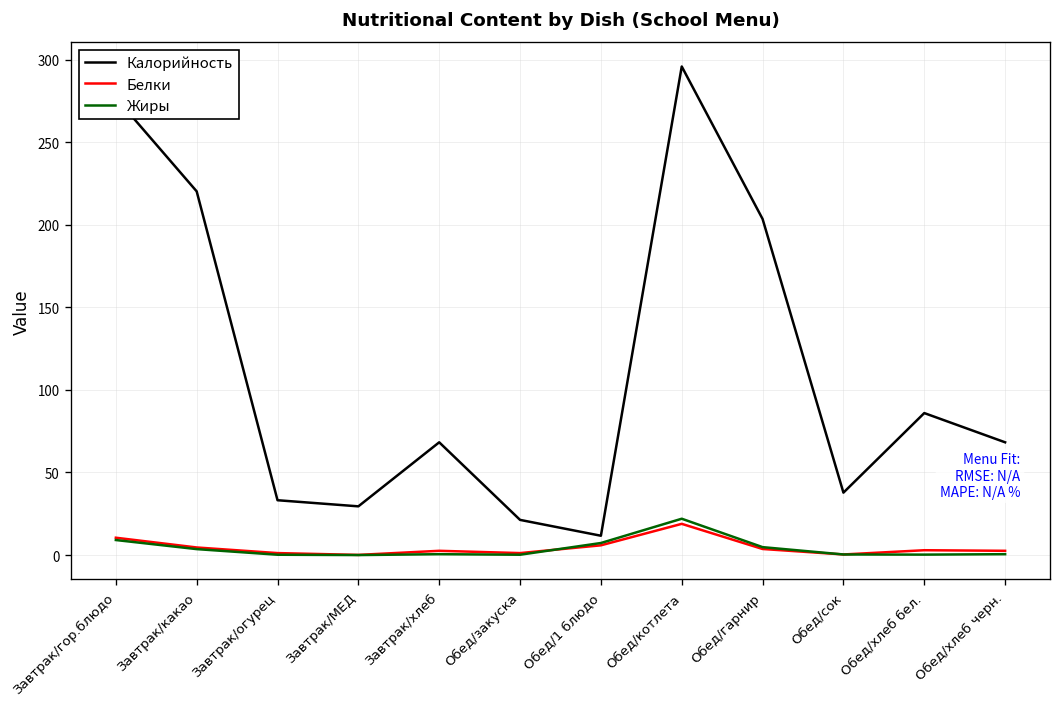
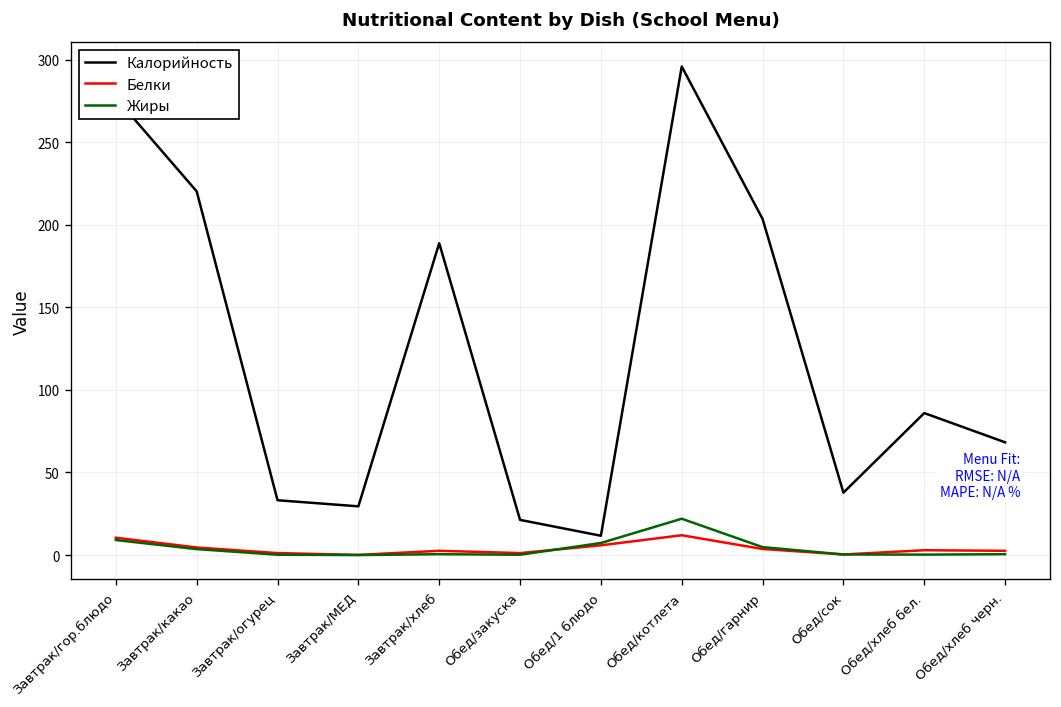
Калорийность, Завтрак/хлеб: 68 -> 189
Белки, Обед/котлета: 19 -> 12
